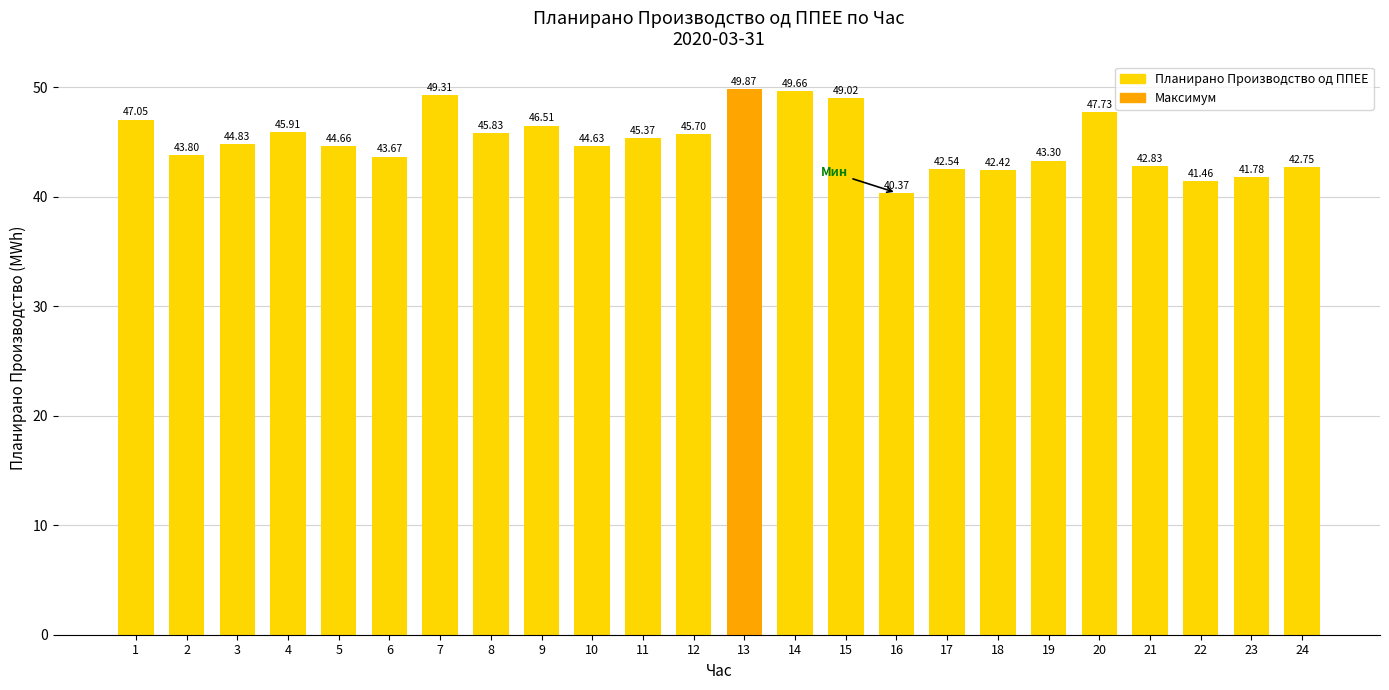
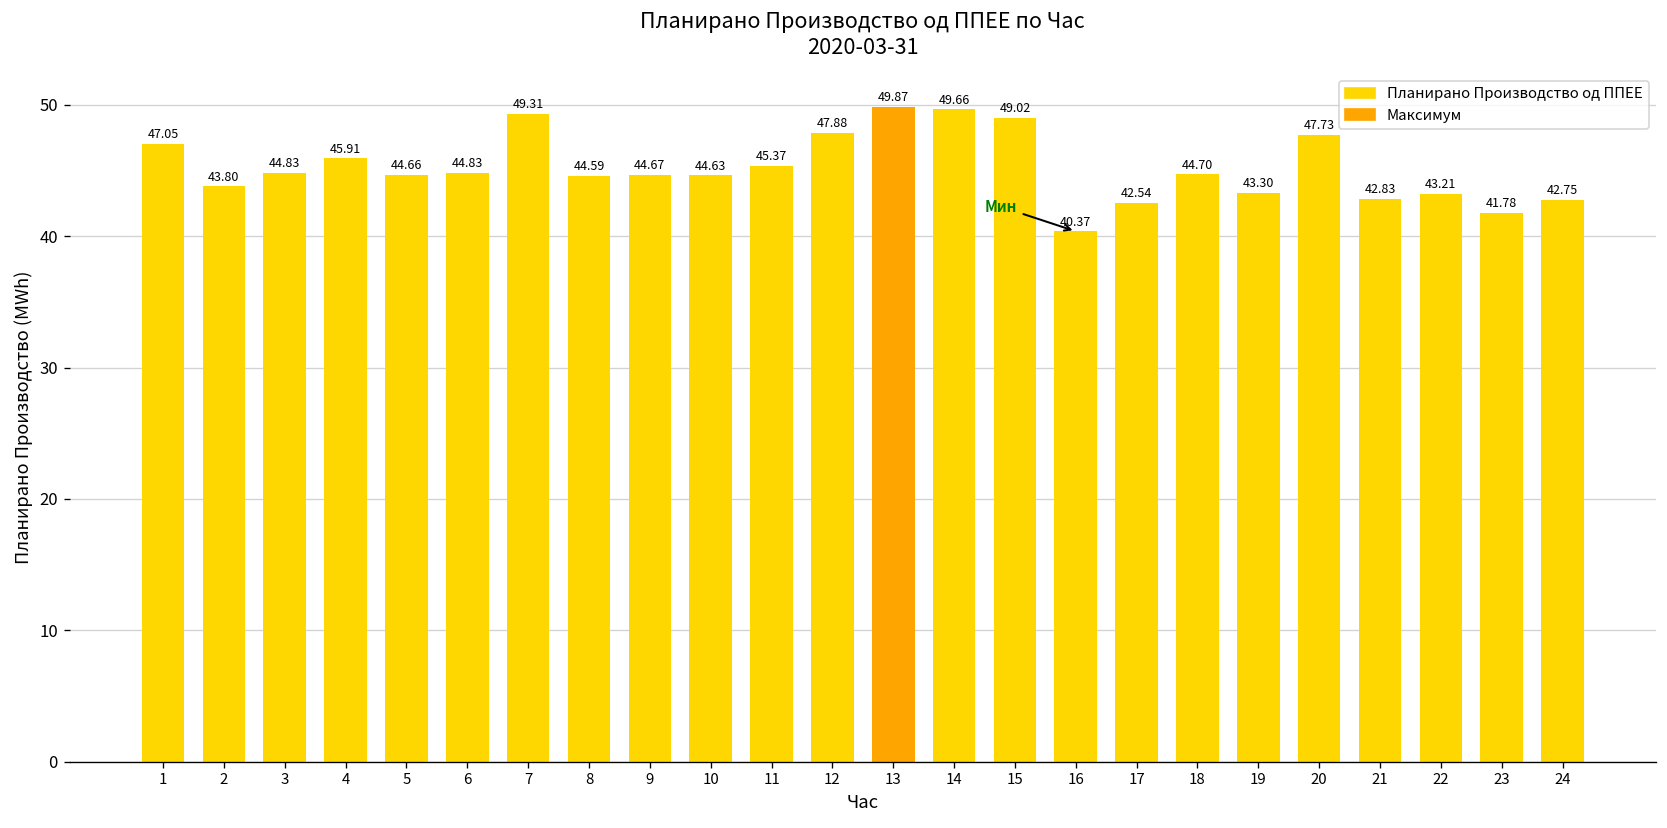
6: 43.67 -> 44.83
8: 45.83 -> 44.59
9: 46.51 -> 44.67
12: 45.70 -> 47.88
18: 42.42 -> 44.70
22: 41.46 -> 43.21
